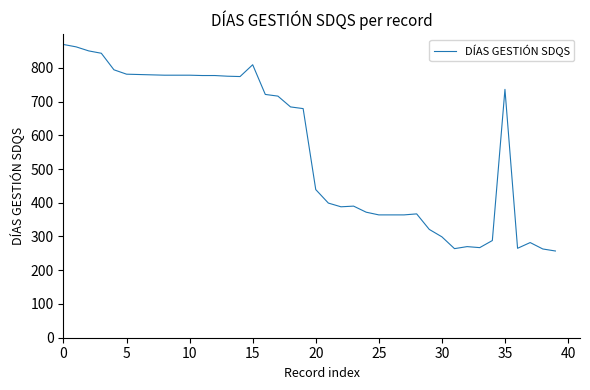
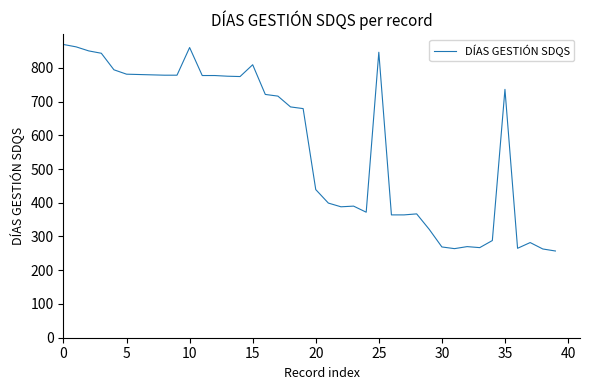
10: 780 -> 860
25: 360 -> 850
30: 300 -> 270
